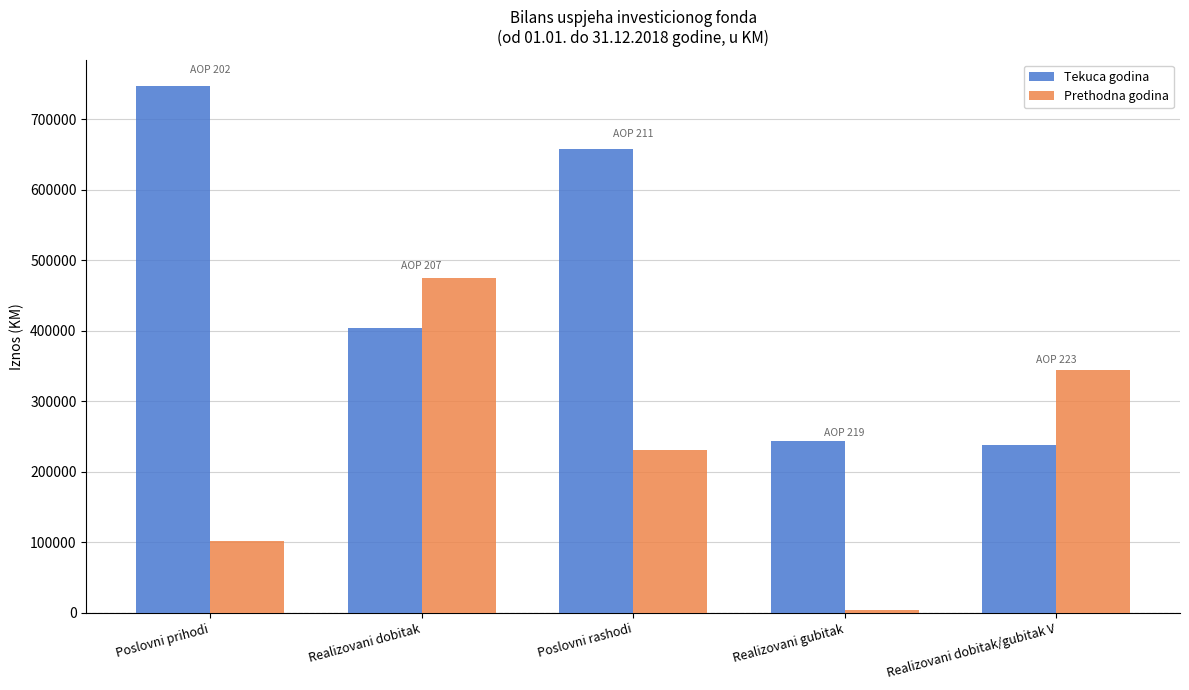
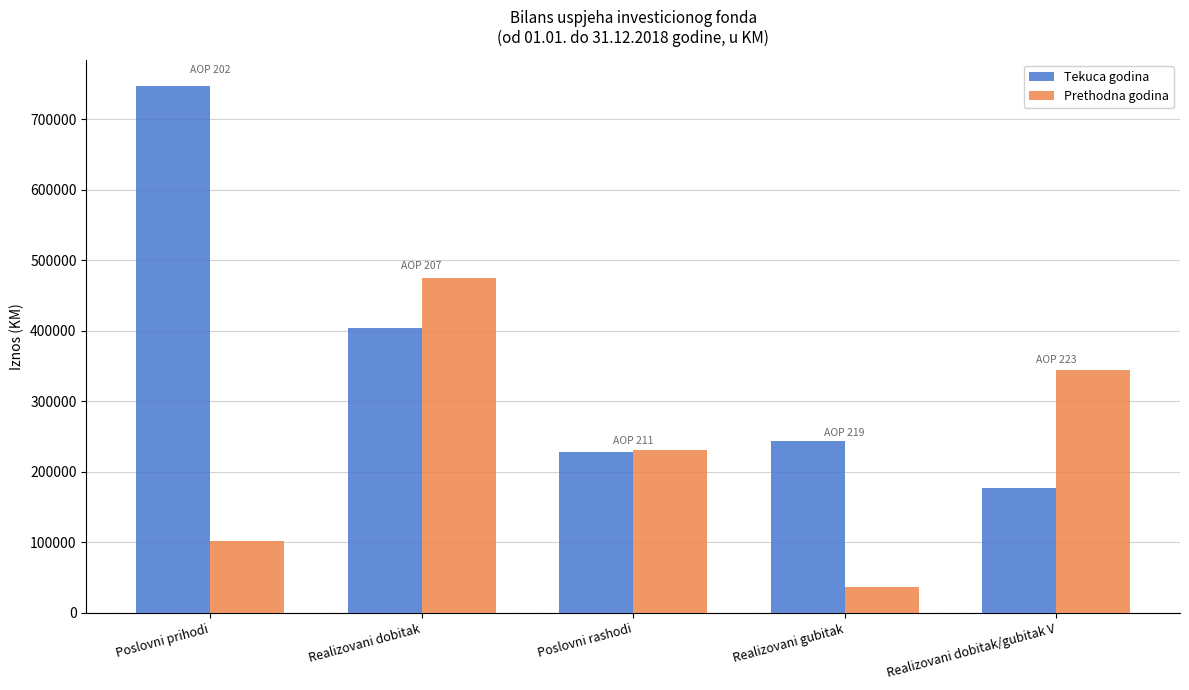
Tekuca godina, Poslovni rashodi: 660000 -> 230000
Prethodna godina, Realizovani gubitak: 0 -> 40000
Tekuca godina, Realizovani dobitak/gubitak V: 240000 -> 180000
